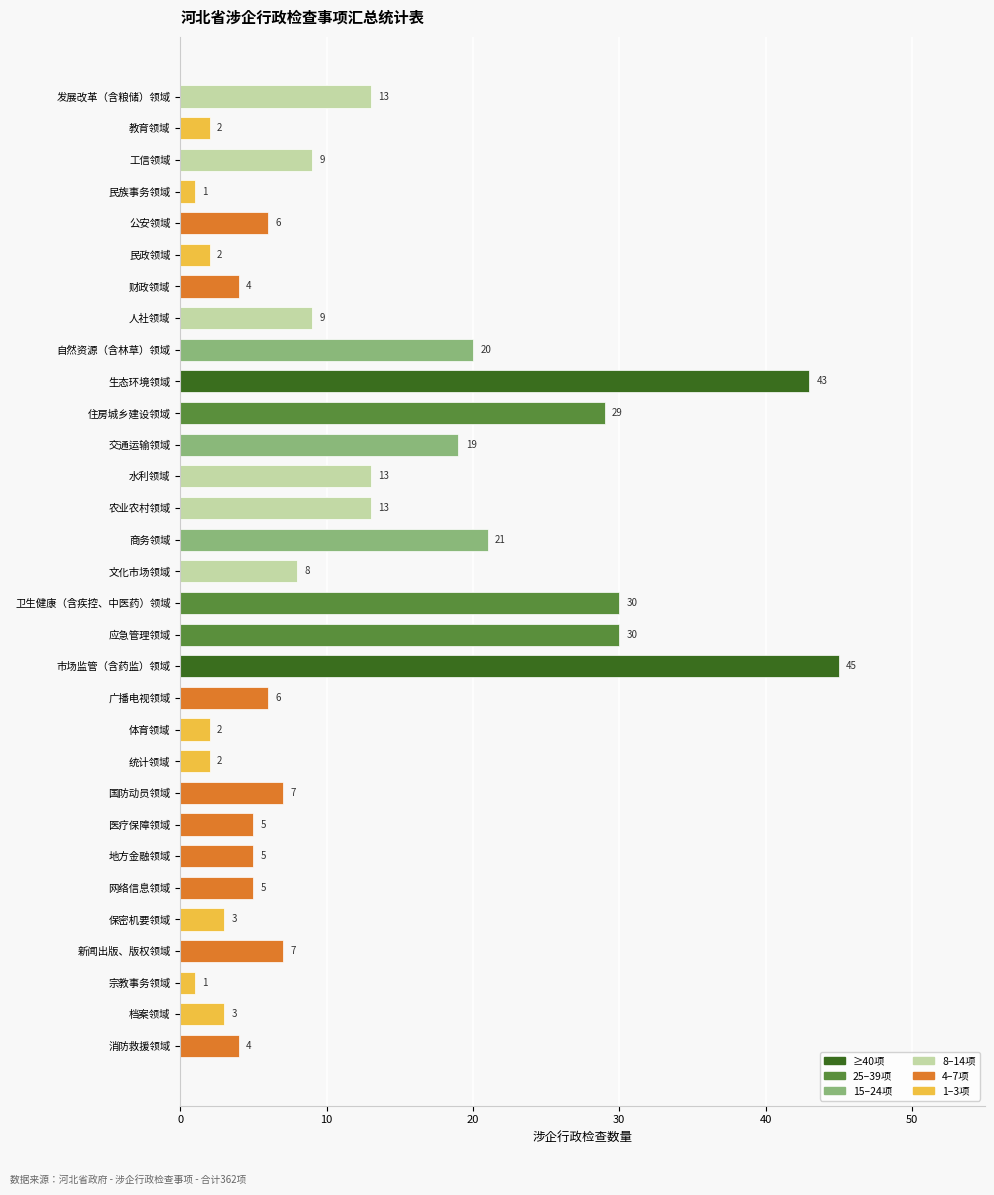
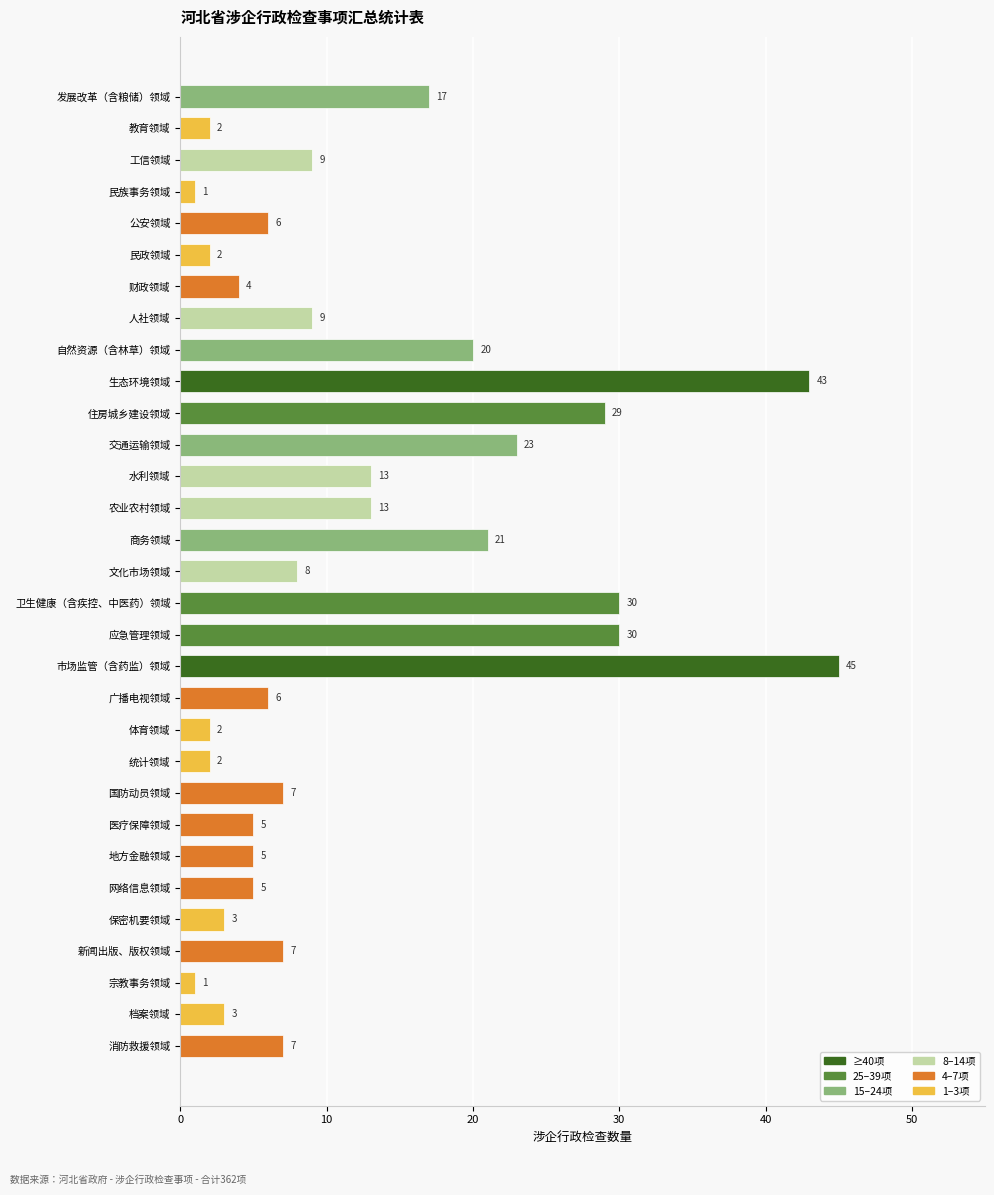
发展改革（含粮储）领域: 13 -> 17
交通运输领域: 19 -> 23
消防救援领域: 4 -> 7
